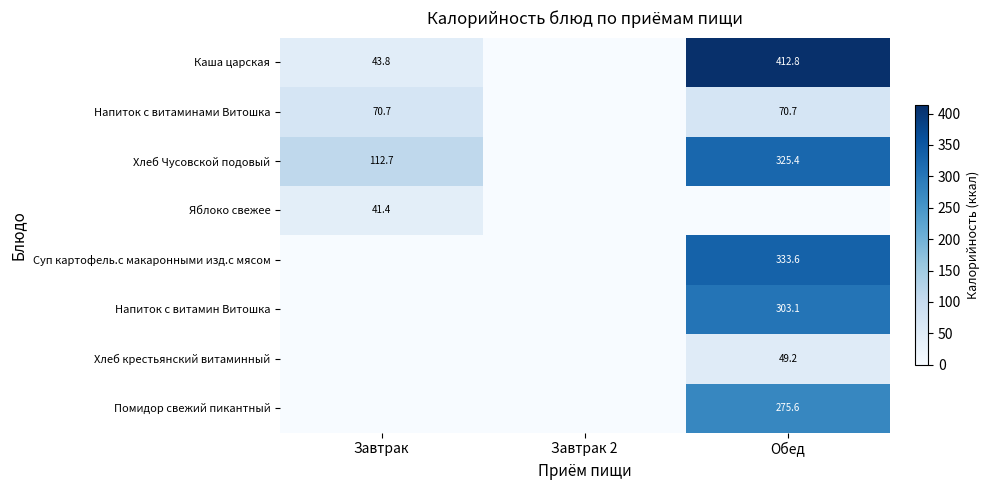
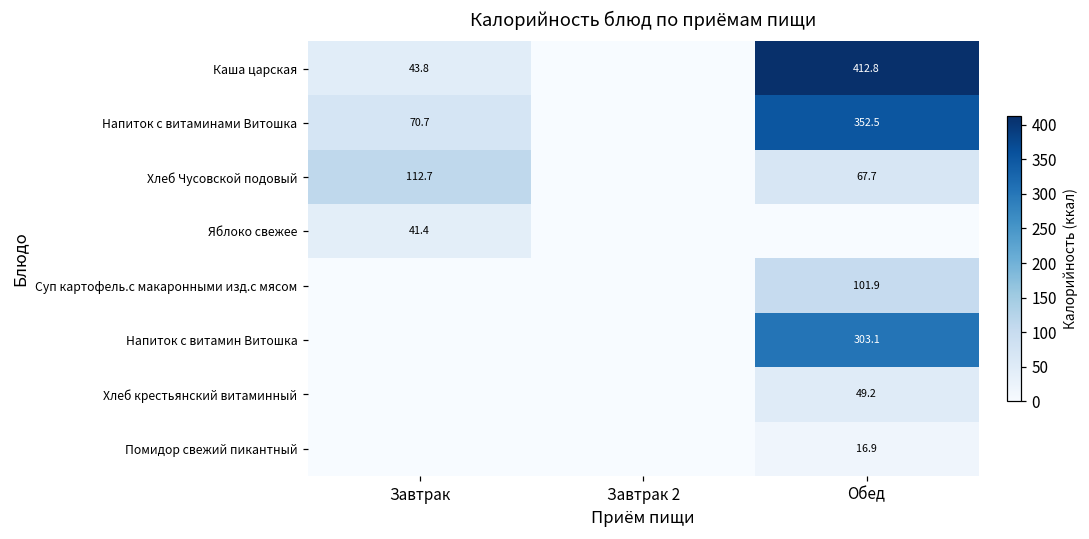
Напиток с витаминами Витошка, Обед: 70.7 -> 352.5
Хлеб Чусовской подовый, Обед: 325.4 -> 67.7
Суп картофель.с макаронными изд.с мясом, Обед: 333.6 -> 101.9
Помидор свежий пикантный, Обед: 275.6 -> 16.9
